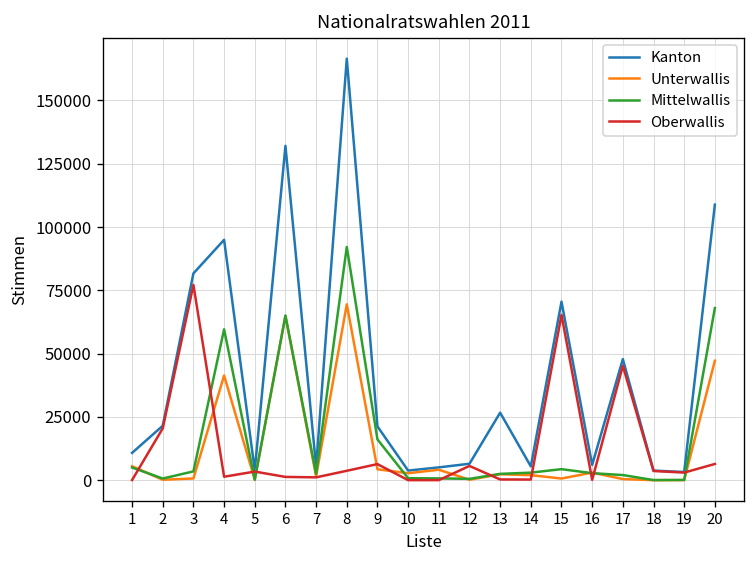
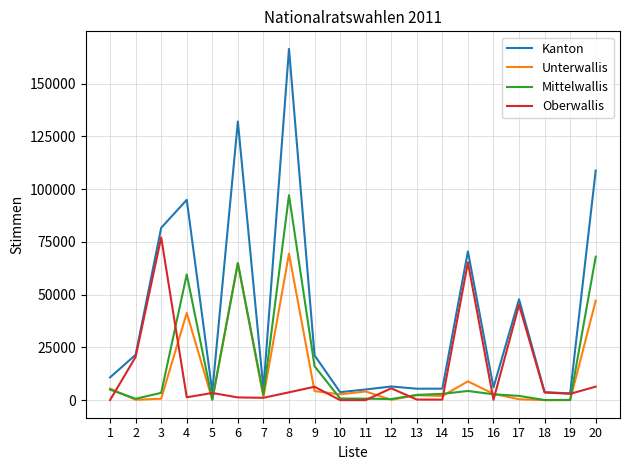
Mittelwallis, 8: 92000 -> 97000
Kanton, 13: 27000 -> 5000
Unterwallis, 15: 1000 -> 9000
